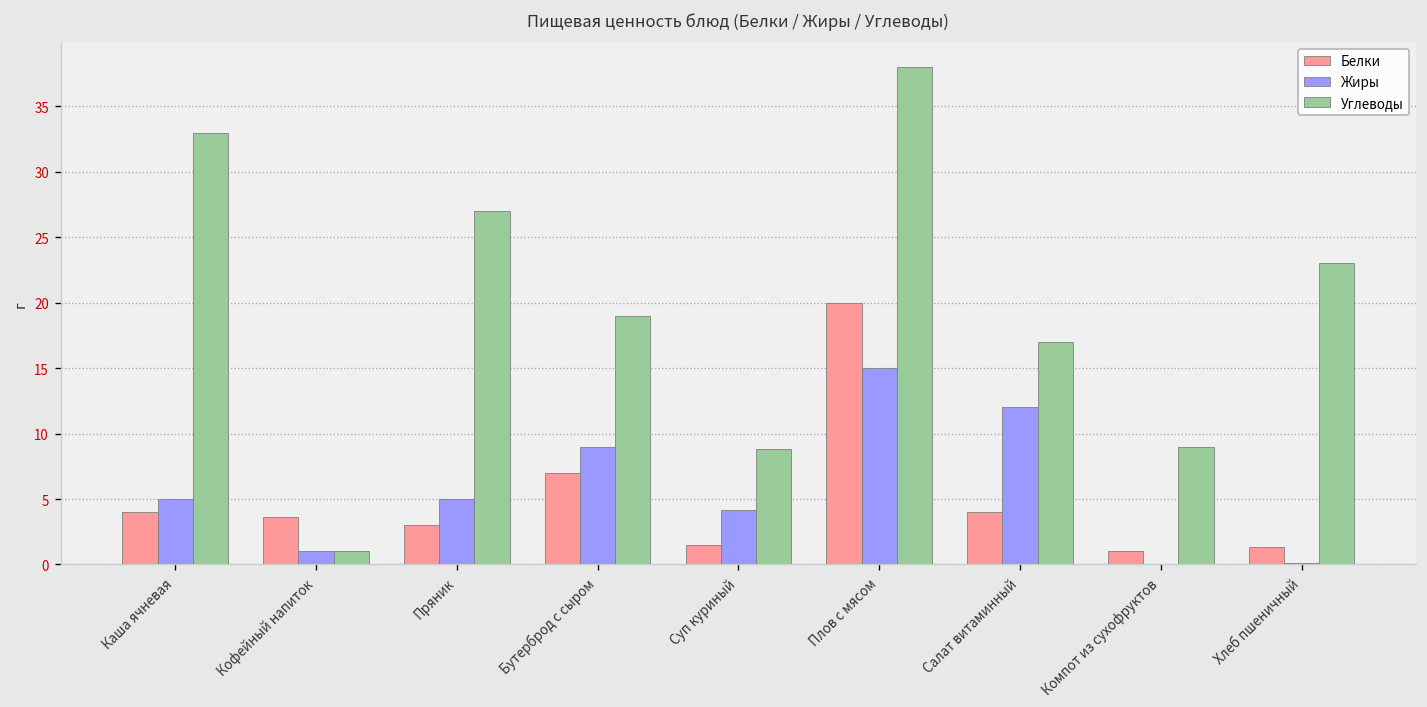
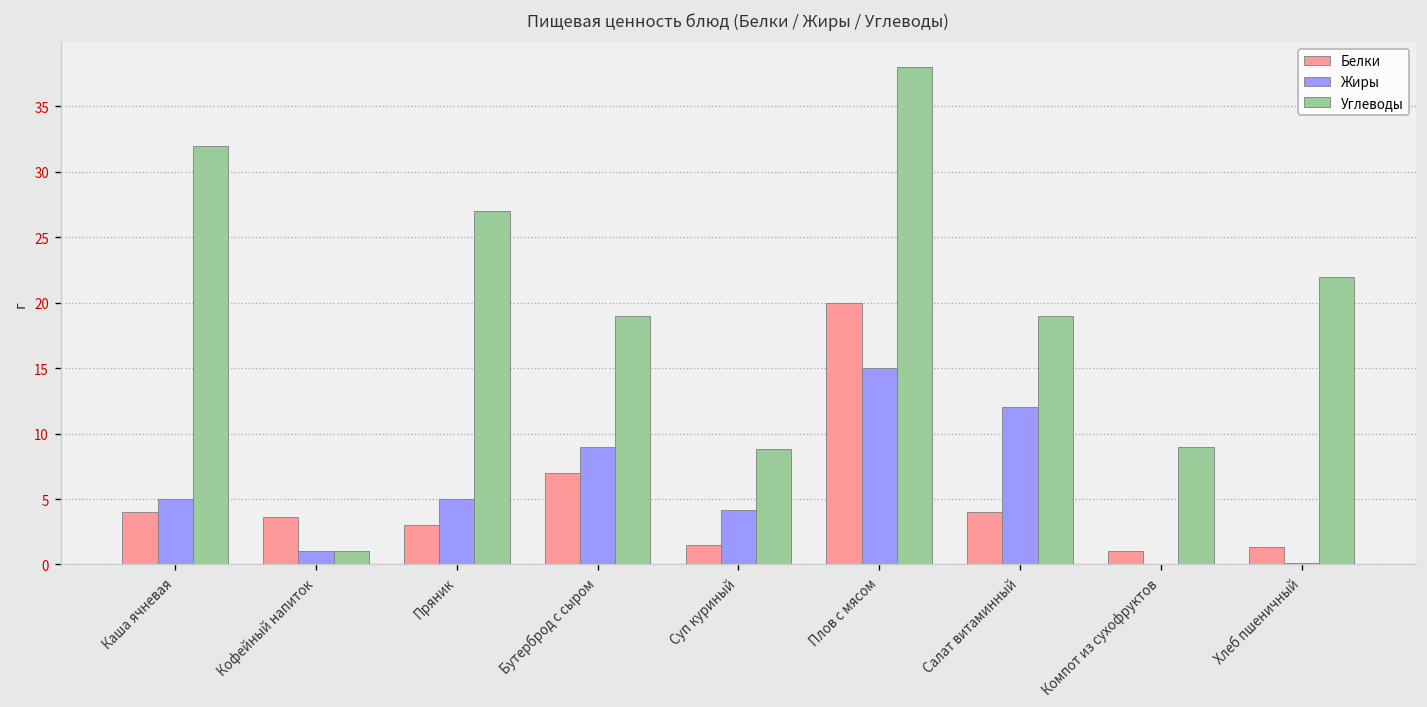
Углеводы, Каша ячневая: 33 -> 32
Углеводы, Салат витаминный: 17 -> 19
Углеводы, Хлеб пшеничный: 23 -> 22
